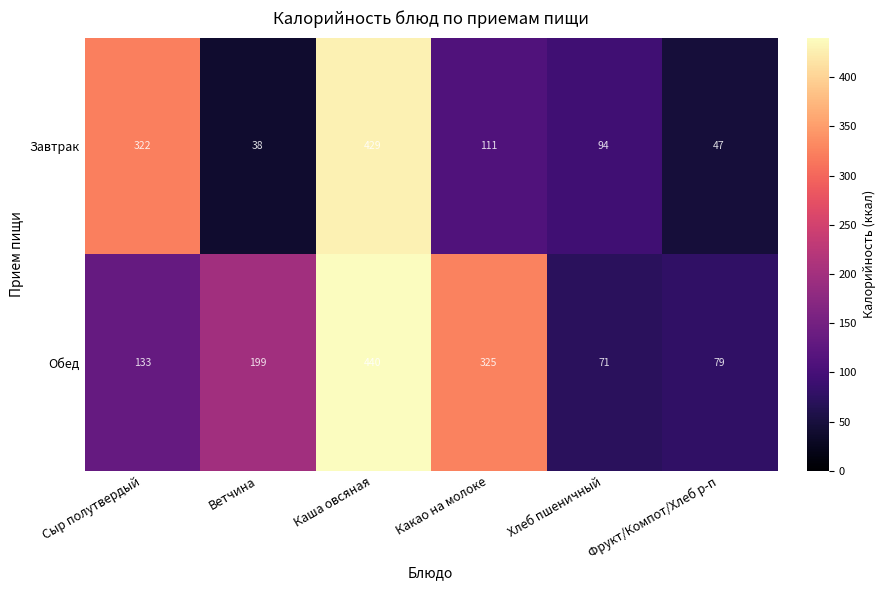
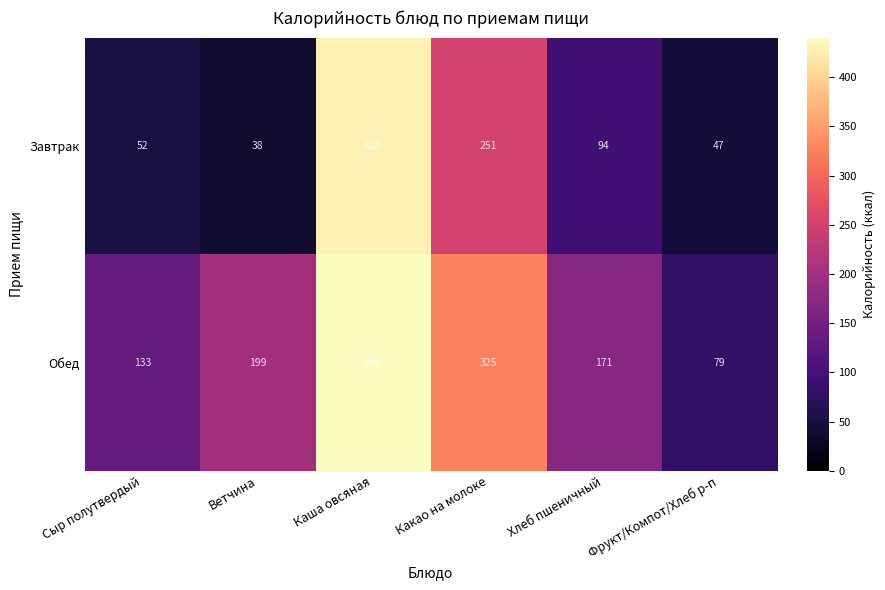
Завтрак, Сыр полутвердый: 322 -> 52
Завтрак, Какао на молоке: 111 -> 251
Обед, Хлеб пшеничный: 71 -> 171
